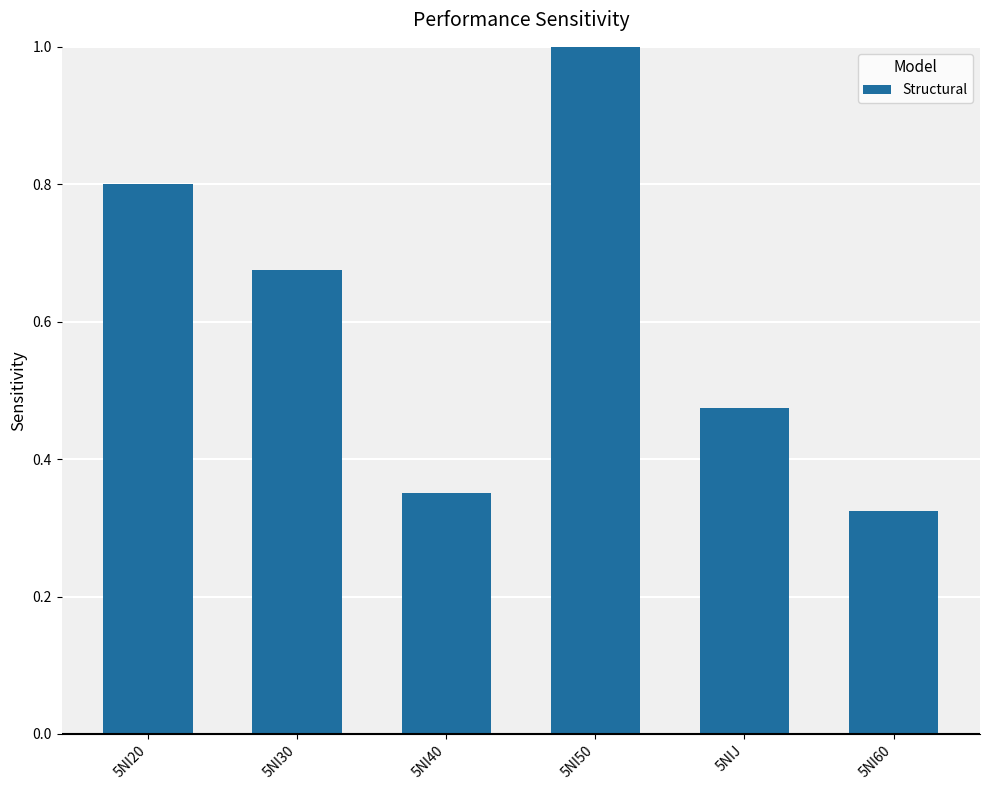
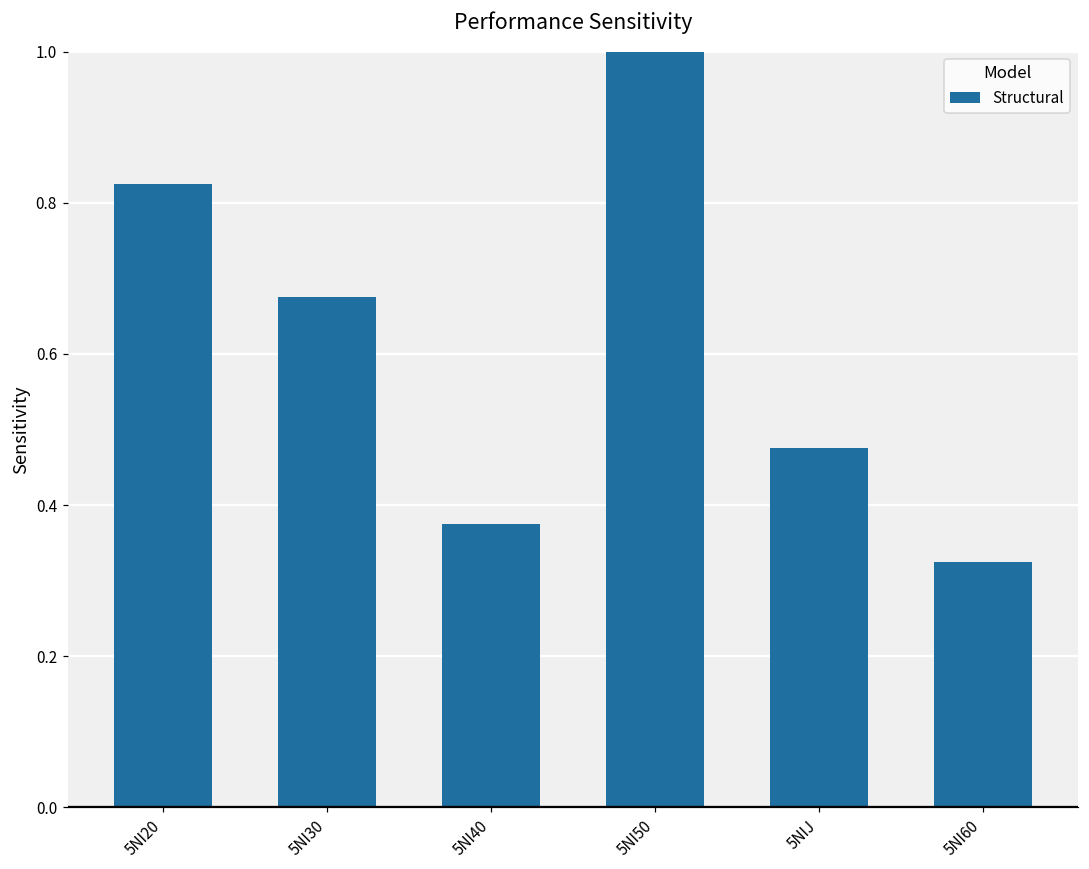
5NI20: 0.80 -> 0.83
5NI40: 0.35 -> 0.38
